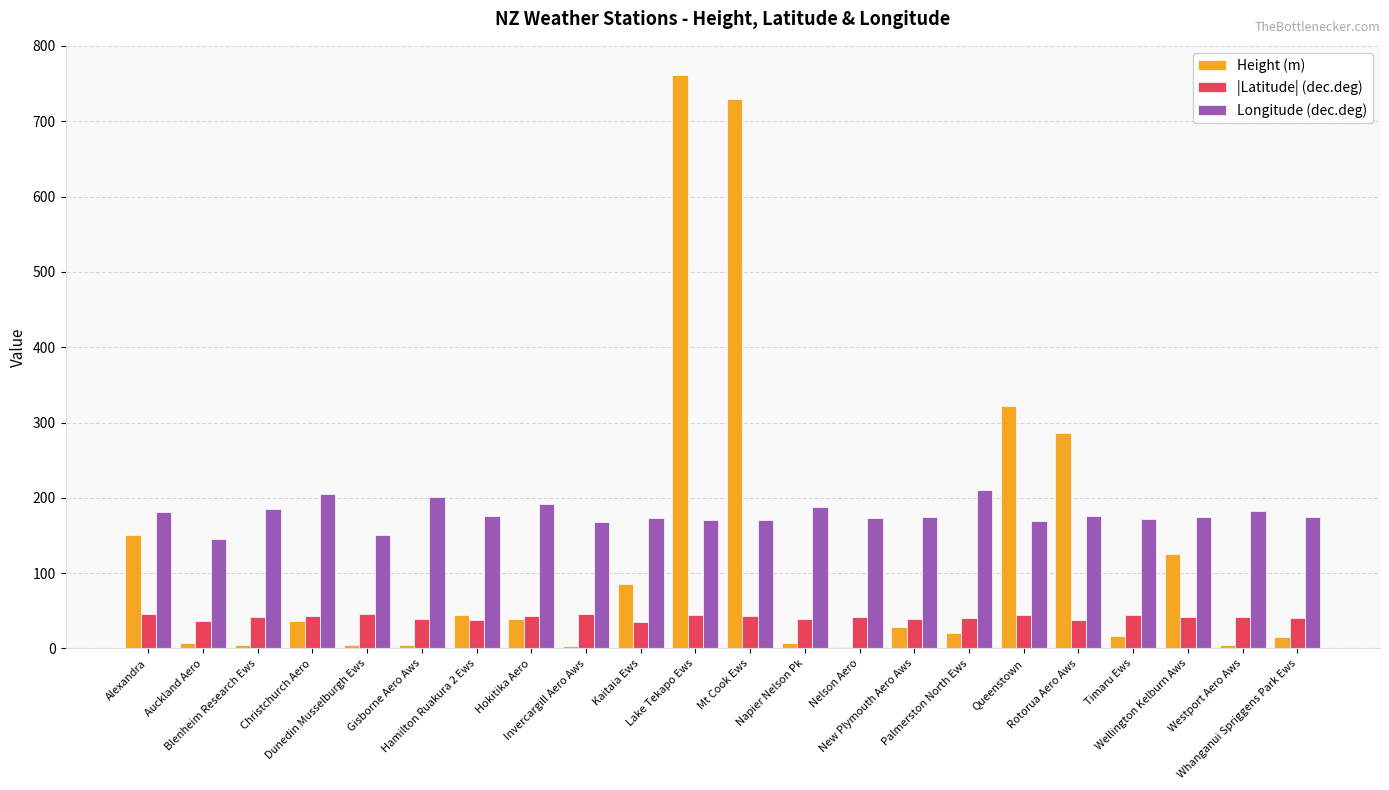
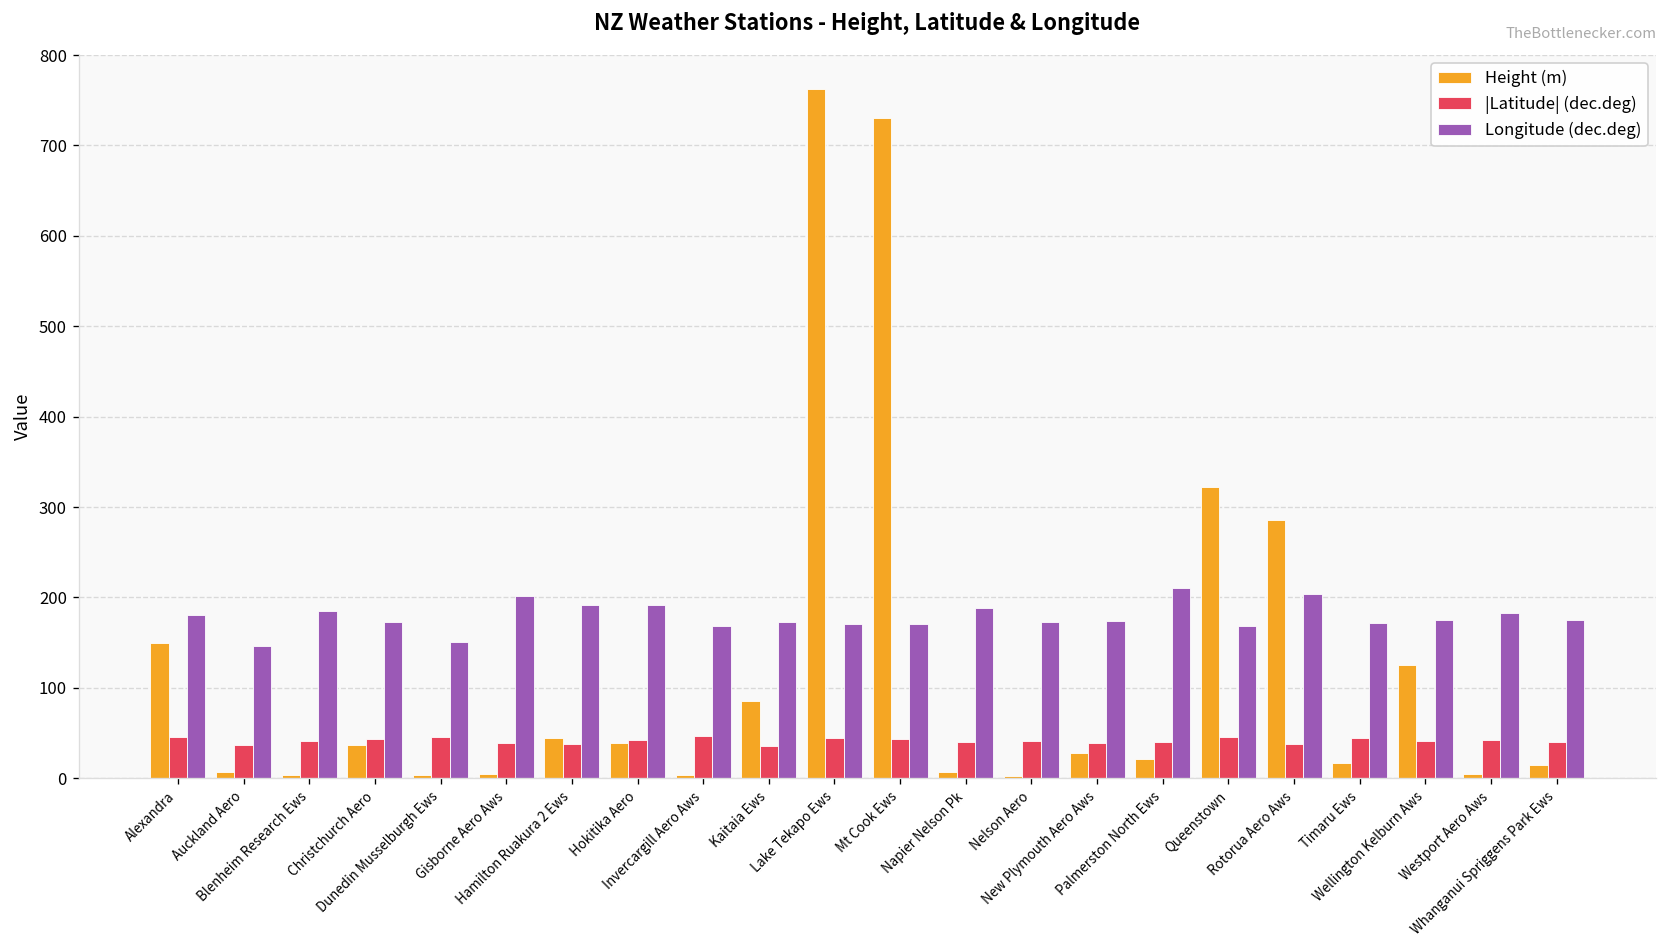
Longitude (dec.deg), Christchurch Aero: 200 -> 170
Longitude (dec.deg), Hamilton Ruakura 2 Ews: 180 -> 190
Longitude (dec.deg), Rotorua Aero Aws: 180 -> 200
